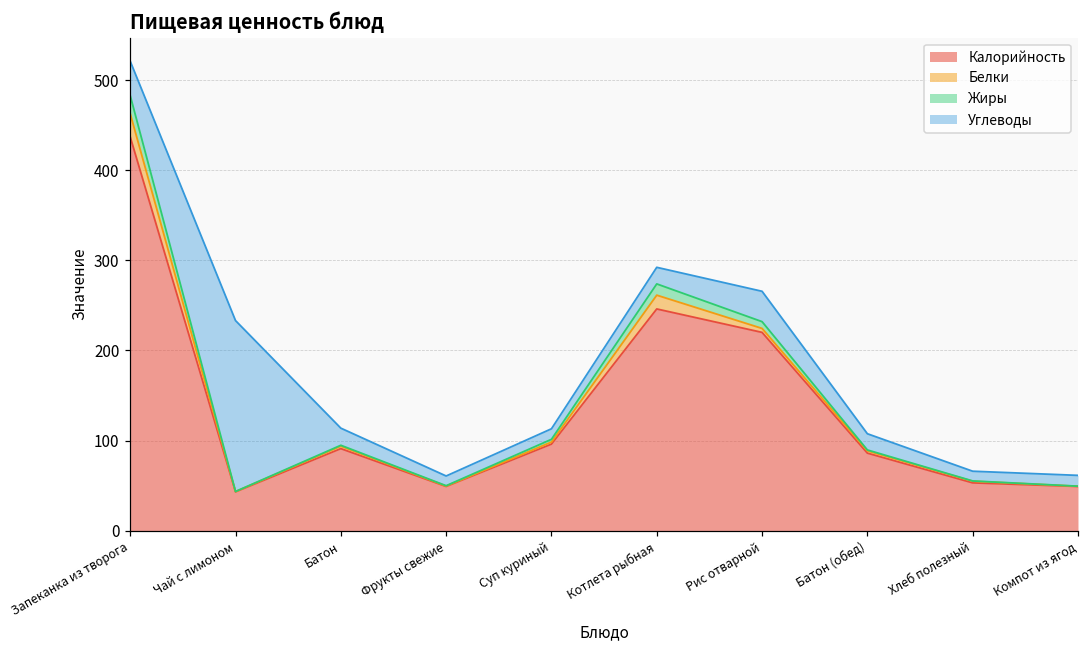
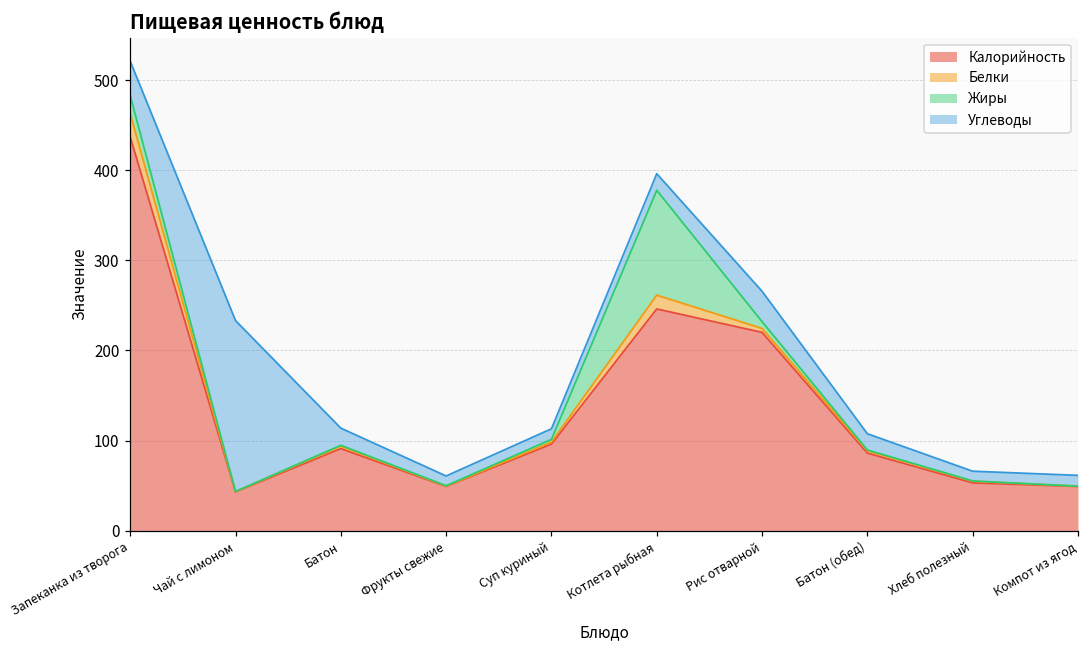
Жиры, Котлета рыбная: 10 -> 120
